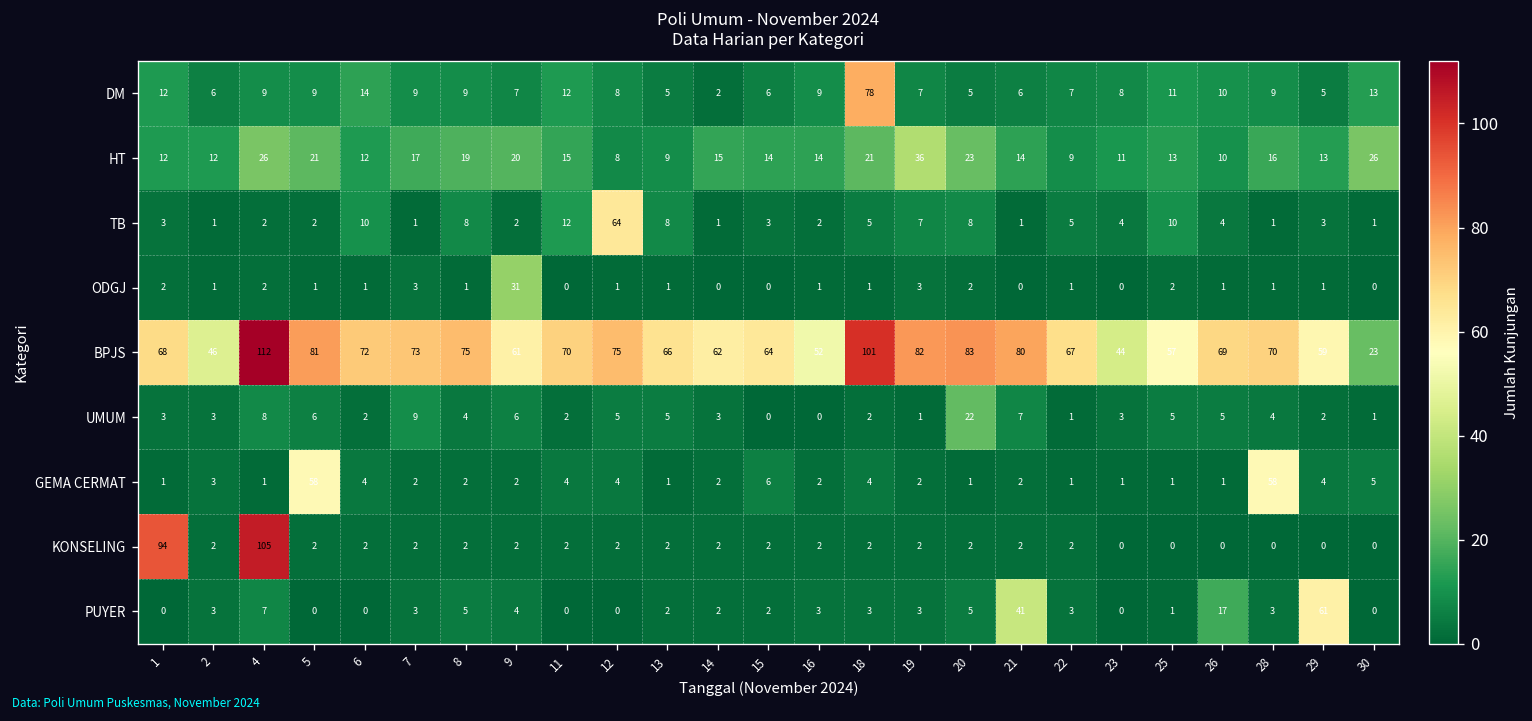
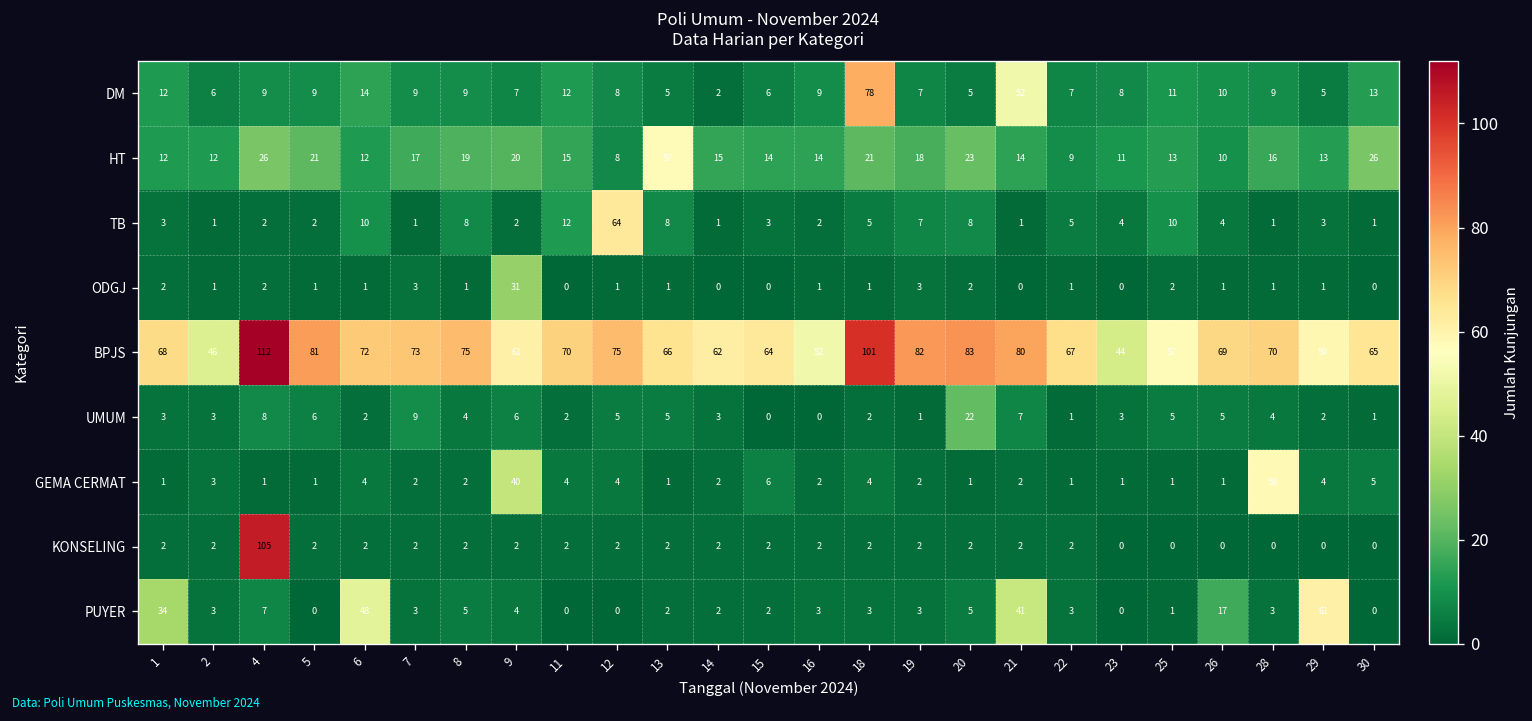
DM, 21: 6 -> 52
HT, 13: 9 -> 57
HT, 19: 36 -> 18
BPJS, 30: 23 -> 65
GEMA CERMAT, 5: 58 -> 1
GEMA CERMAT, 9: 2 -> 40
KONSELING, 1: 94 -> 2
PUYER, 1: 0 -> 34
PUYER, 6: 0 -> 48
